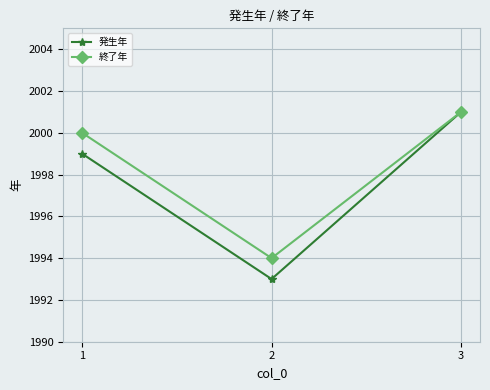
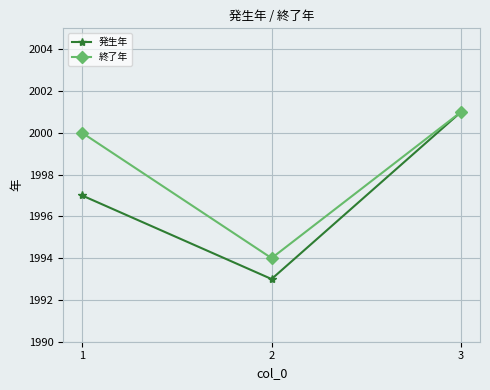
発生年, 1: 1999 -> 1997
